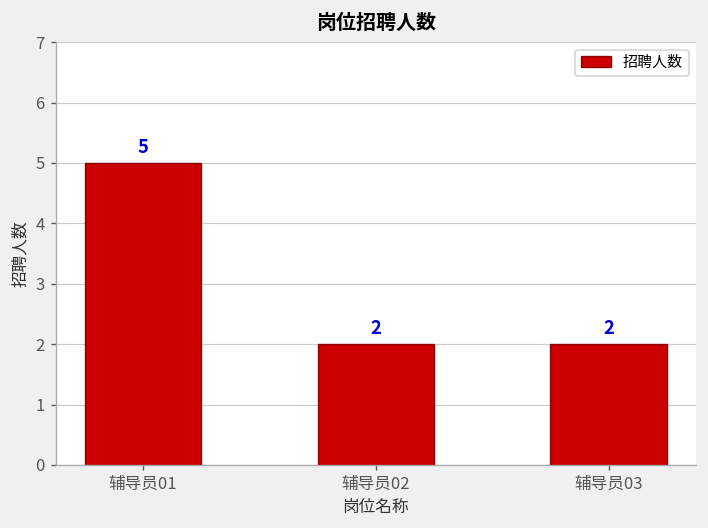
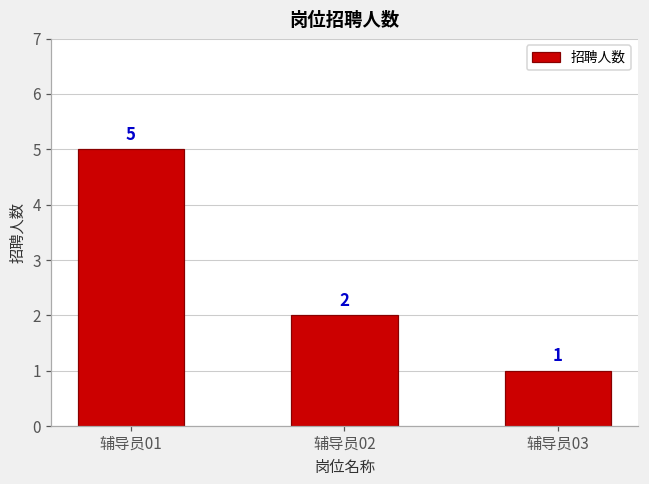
辅导员03: 2 -> 1
